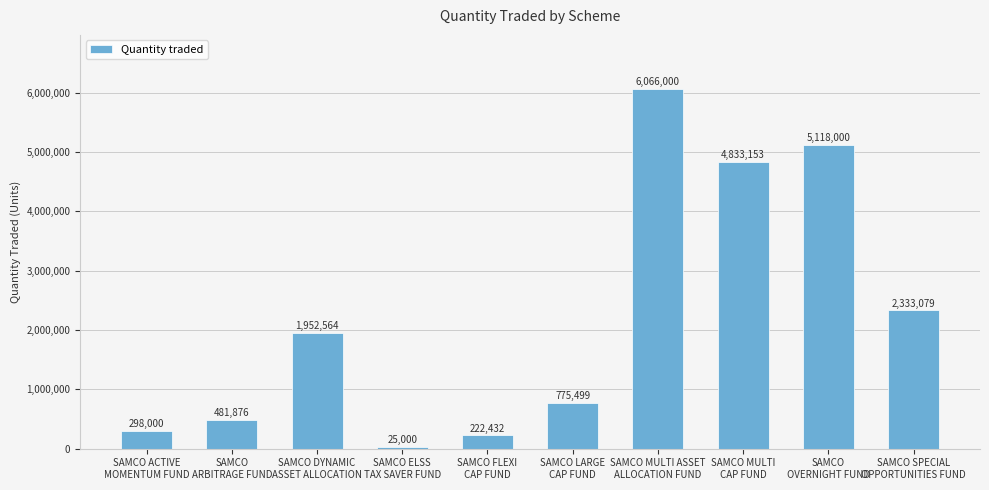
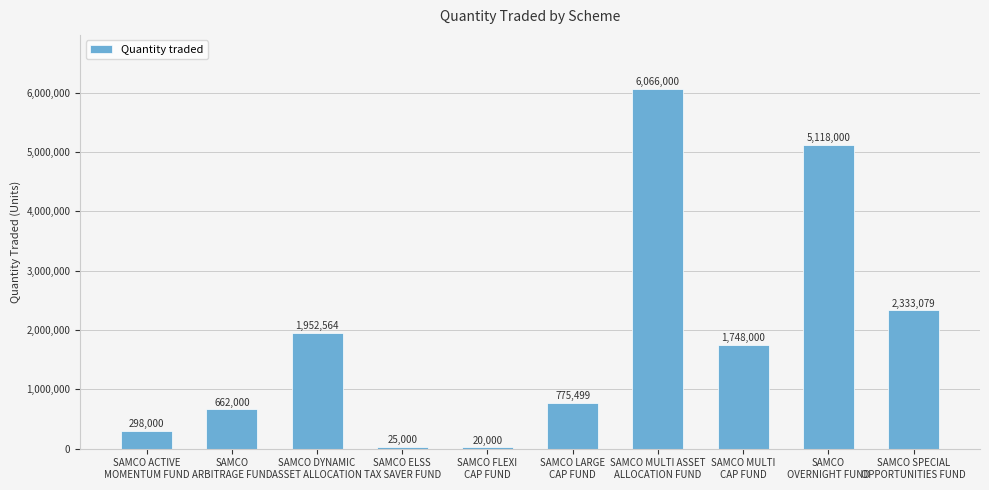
SAMCO ARBITRAGE FUND: 481,876 -> 662,000
SAMCO FLEXI CAP FUND: 222,432 -> 20,000
SAMCO MULTI CAP FUND: 4,833,153 -> 1,748,000
